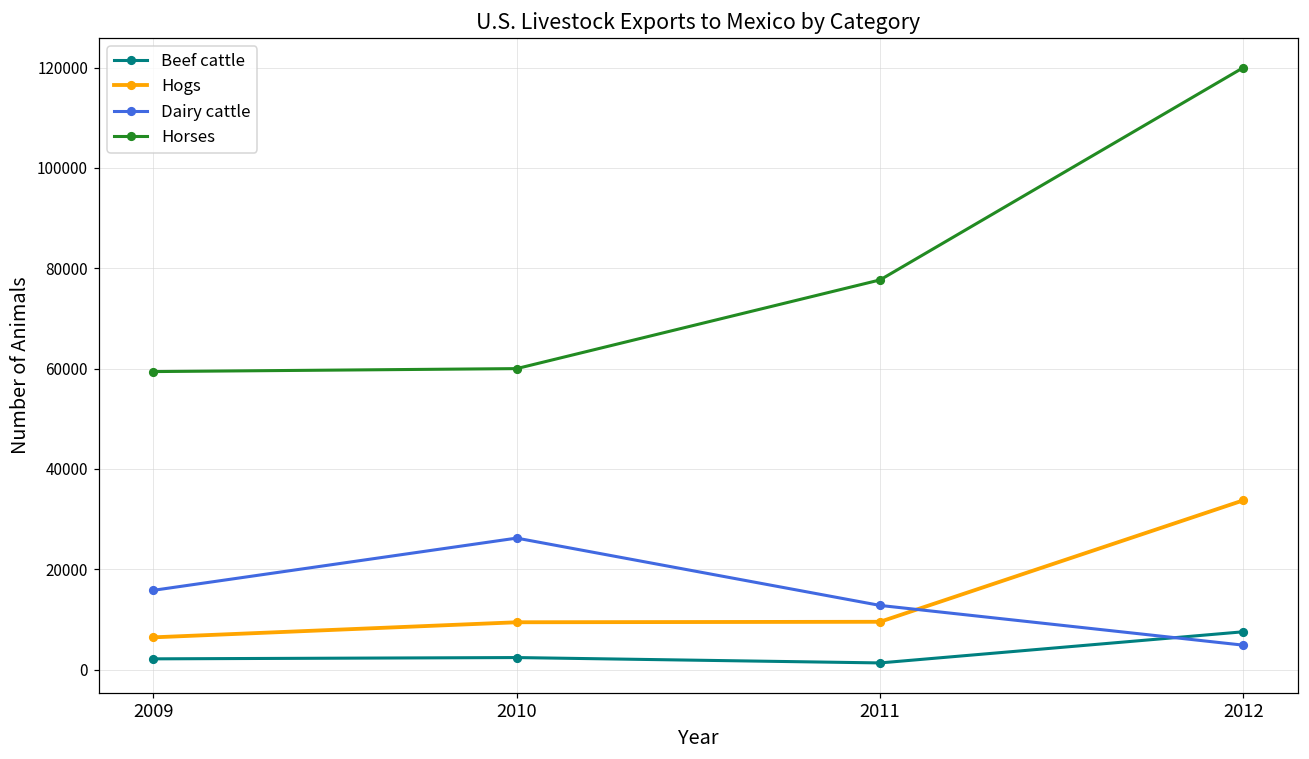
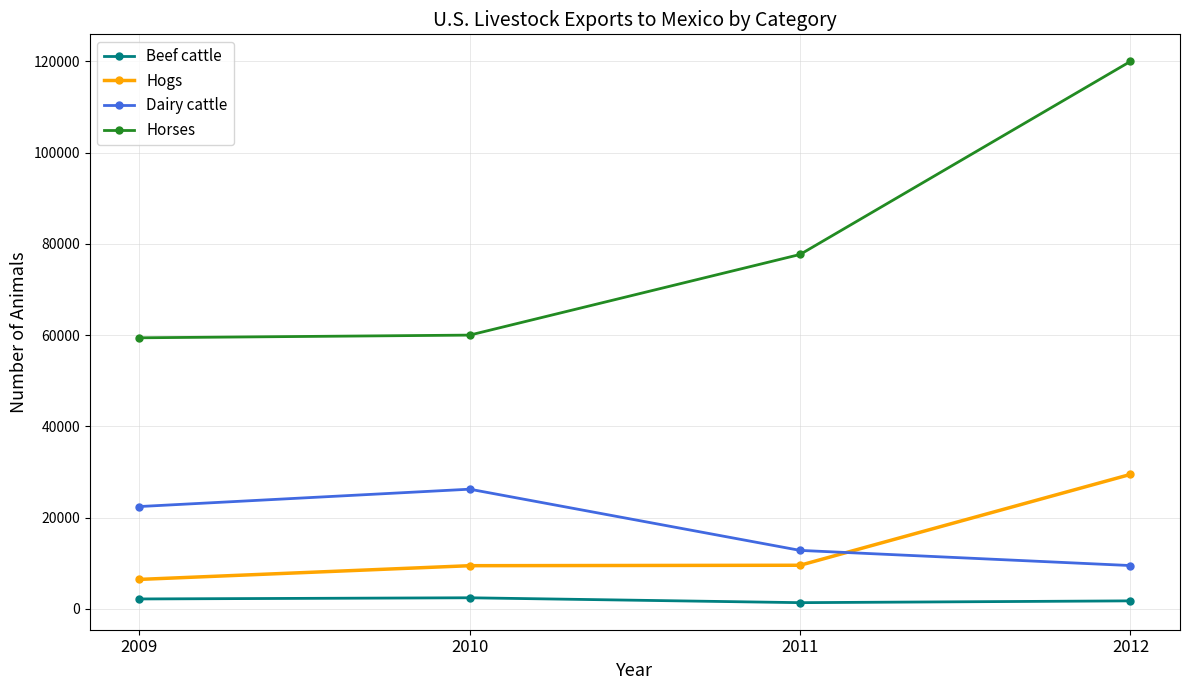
Dairy cattle, 2009: 16000 -> 22000
Beef cattle, 2012: 8000 -> 2000
Hogs, 2012: 34000 -> 29000
Dairy cattle, 2012: 5000 -> 9000
